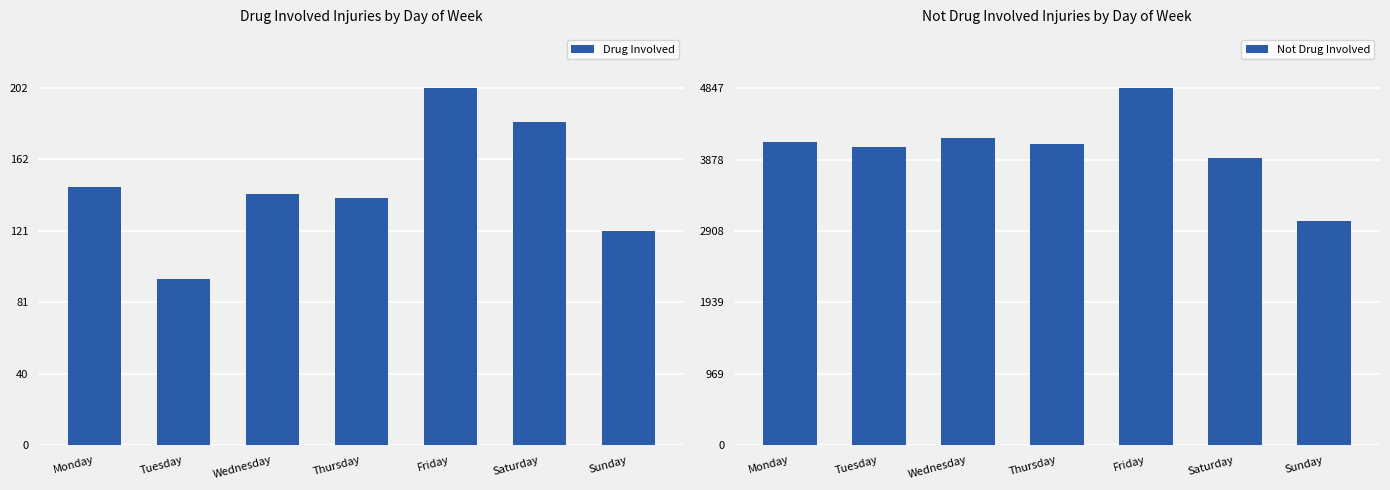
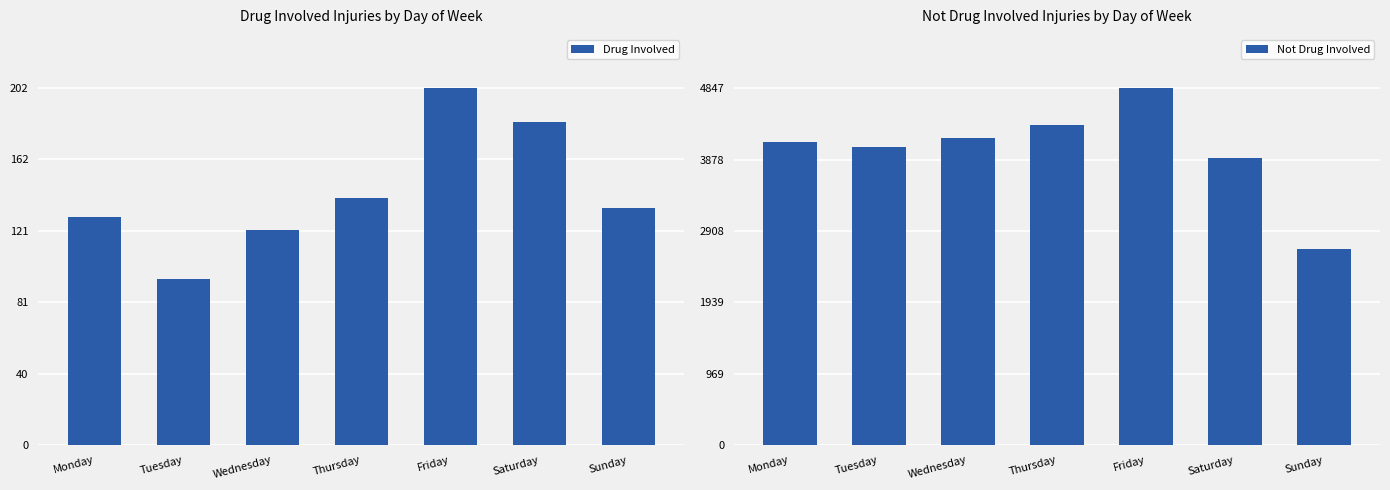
Drug Involved Injuries by Day of Week, Monday: 146 -> 129
Drug Involved Injuries by Day of Week, Wednesday: 142 -> 122
Drug Involved Injuries by Day of Week, Sunday: 121 -> 134
Not Drug Involved Injuries by Day of Week, Thursday: 4100 -> 4300
Not Drug Involved Injuries by Day of Week, Sunday: 3000 -> 2700
